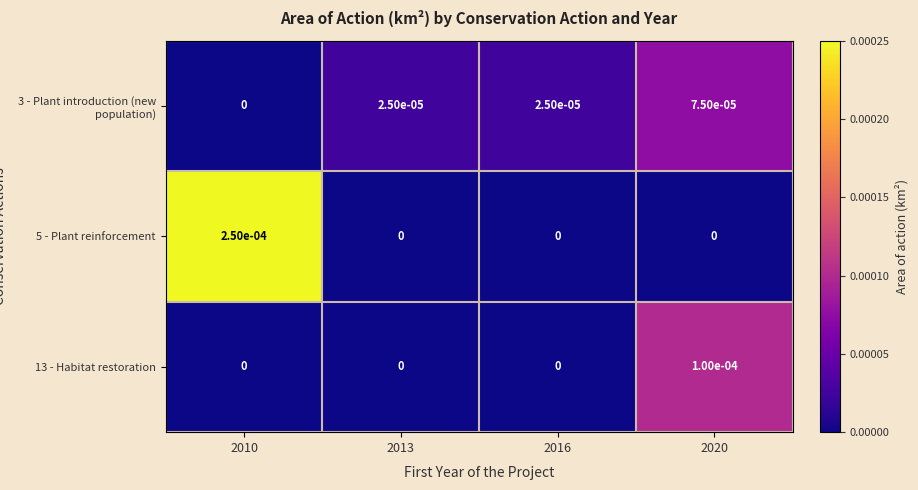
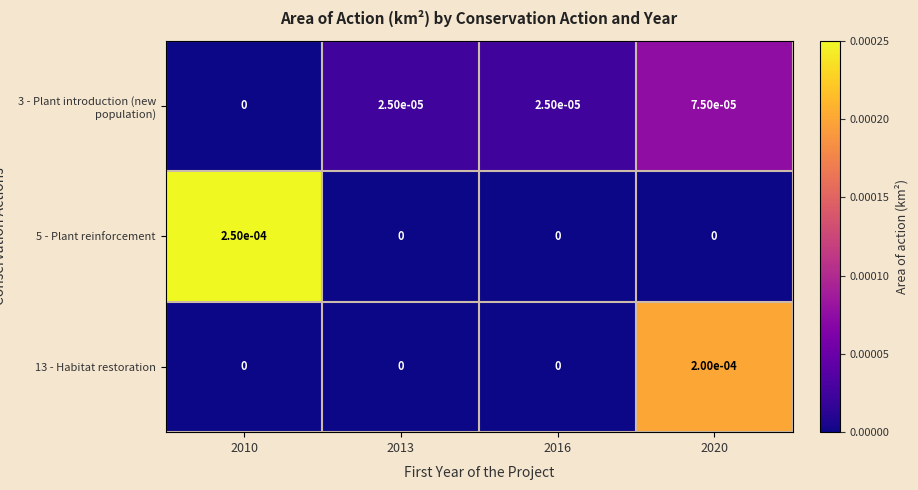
13 - Habitat restoration, 2020: 1.00e-04 -> 2.00e-04
